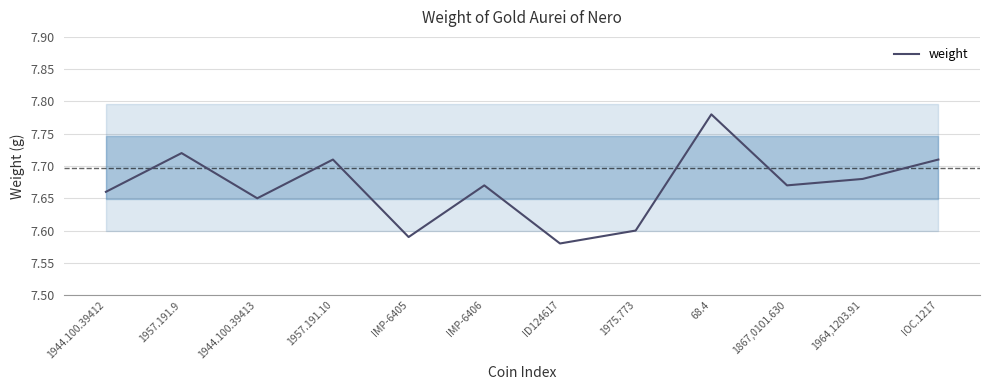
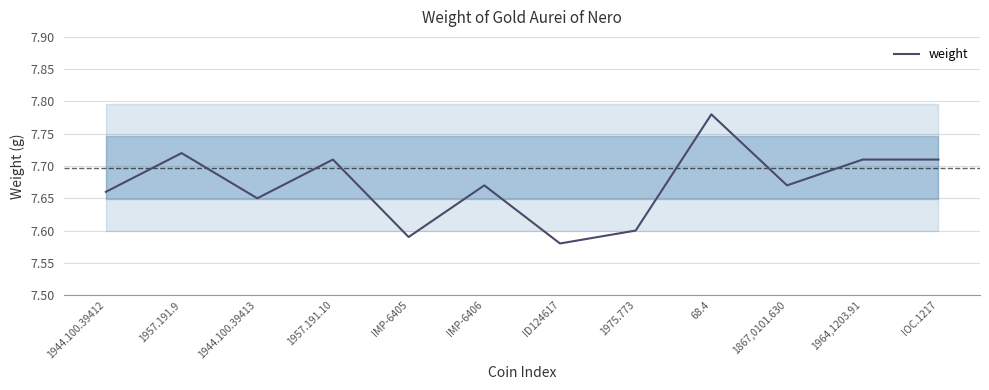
weight, 1964,1203.91: 7.68 -> 7.71
